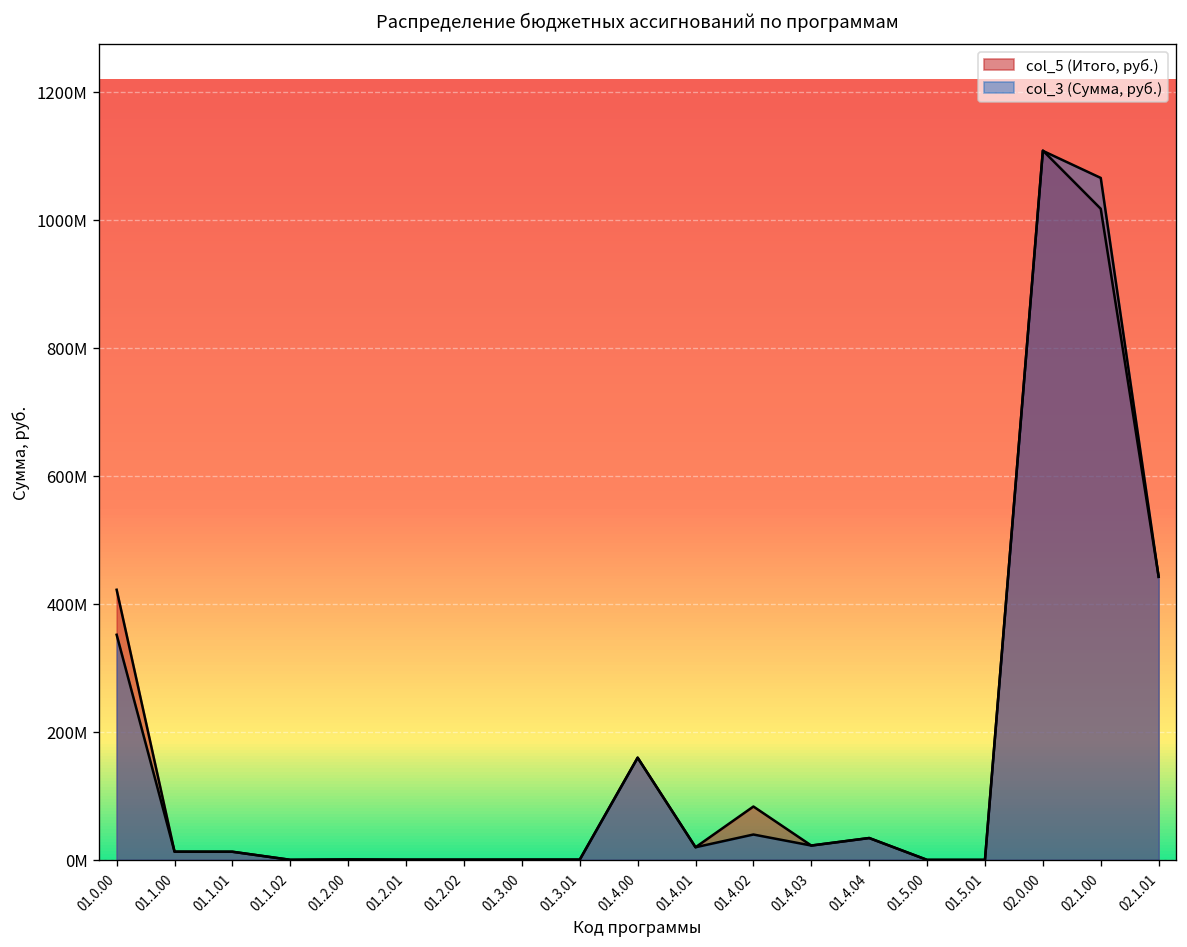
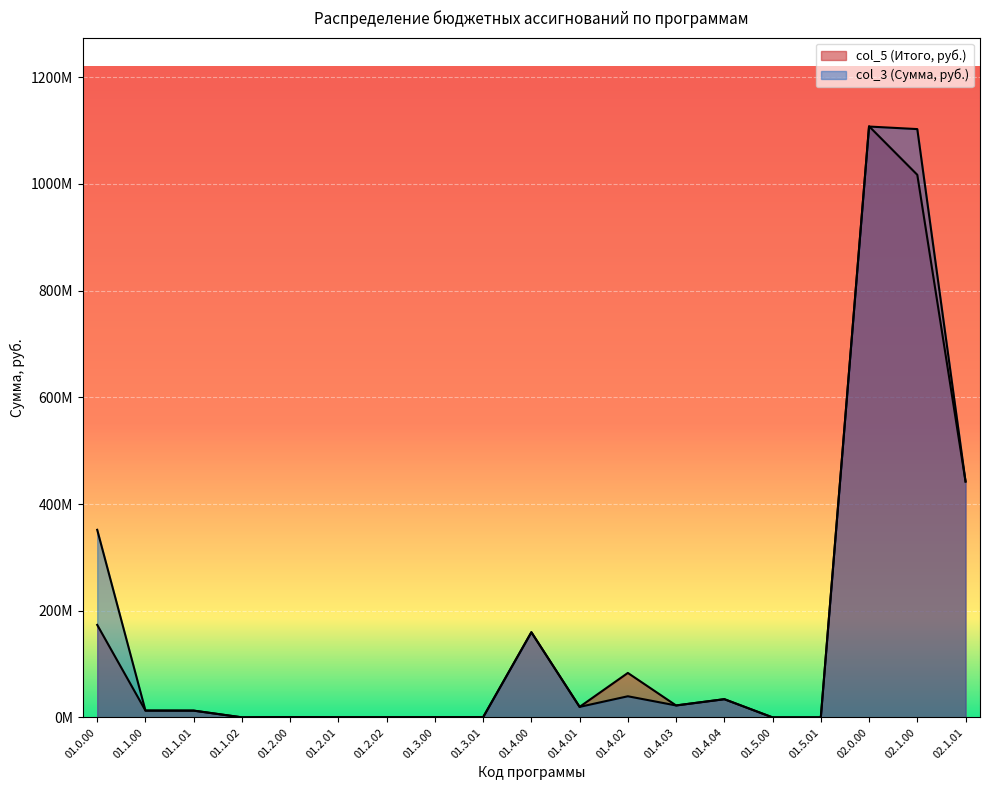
col_5 (Итого, руб.), 01.0.00: 420000000 -> 170000000
col_3 (Сумма, руб.), 02.1.00: 1070000000 -> 1100000000
